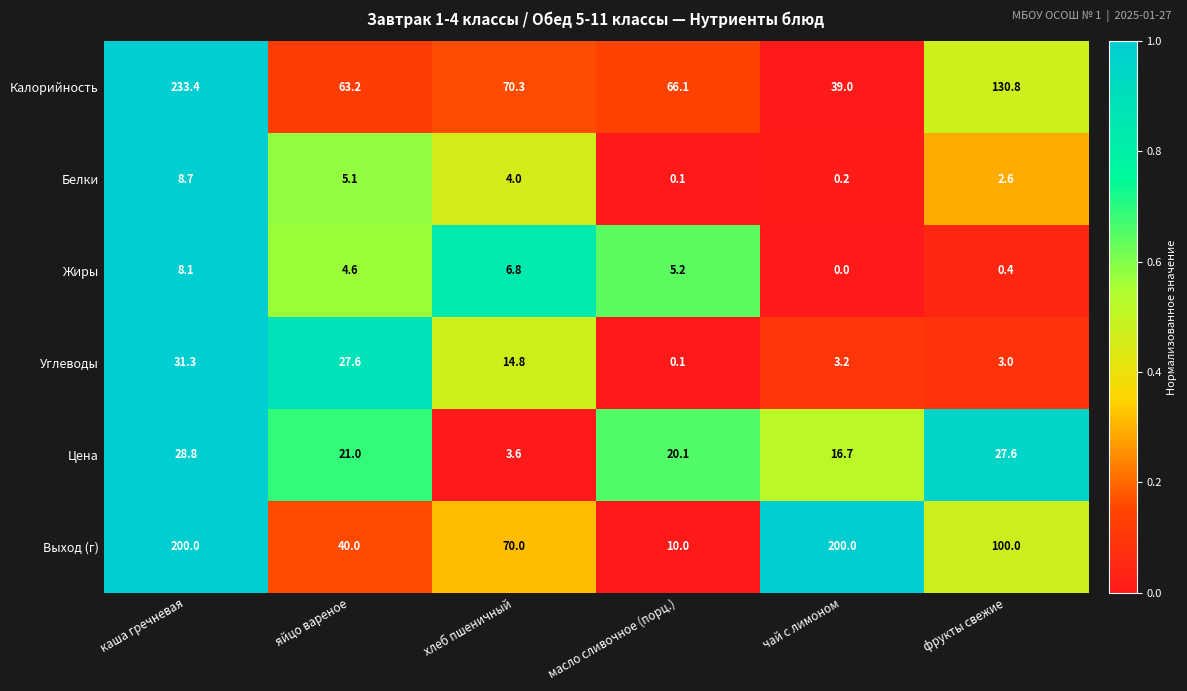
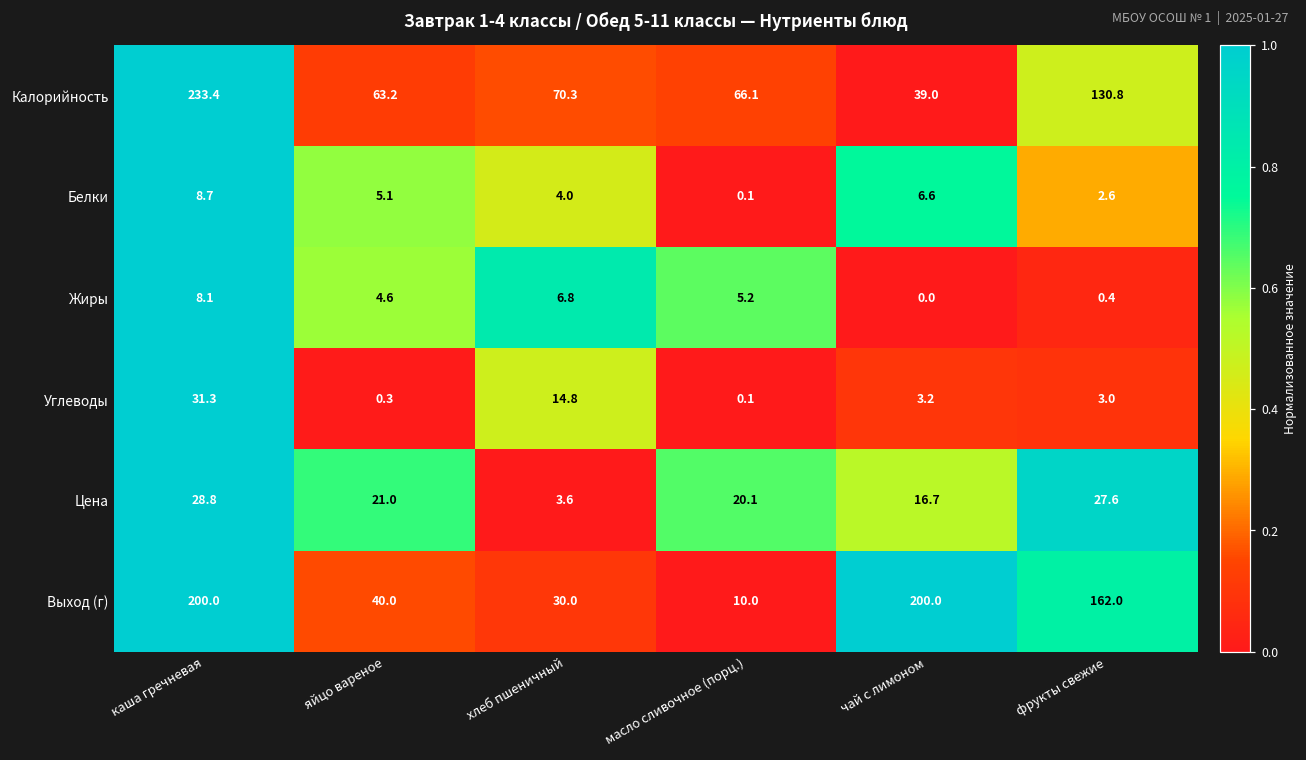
Белки, чай с лимоном: 0.2 -> 6.6
Углеводы, яйцо вареное: 27.6 -> 0.3
Выход (г), хлеб пшеничный: 70.0 -> 30.0
Выход (г), фрукты свежие: 100.0 -> 162.0
